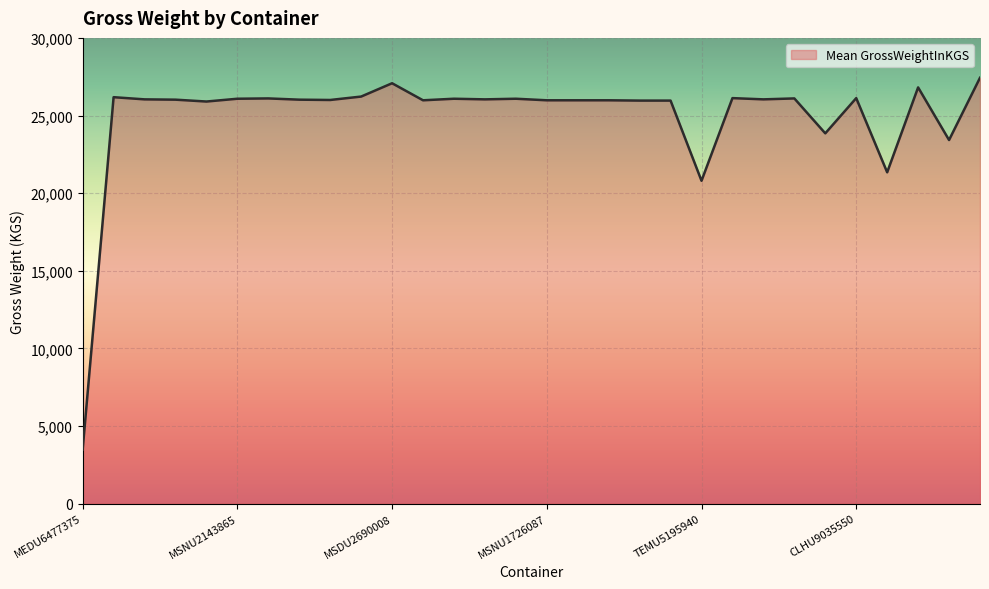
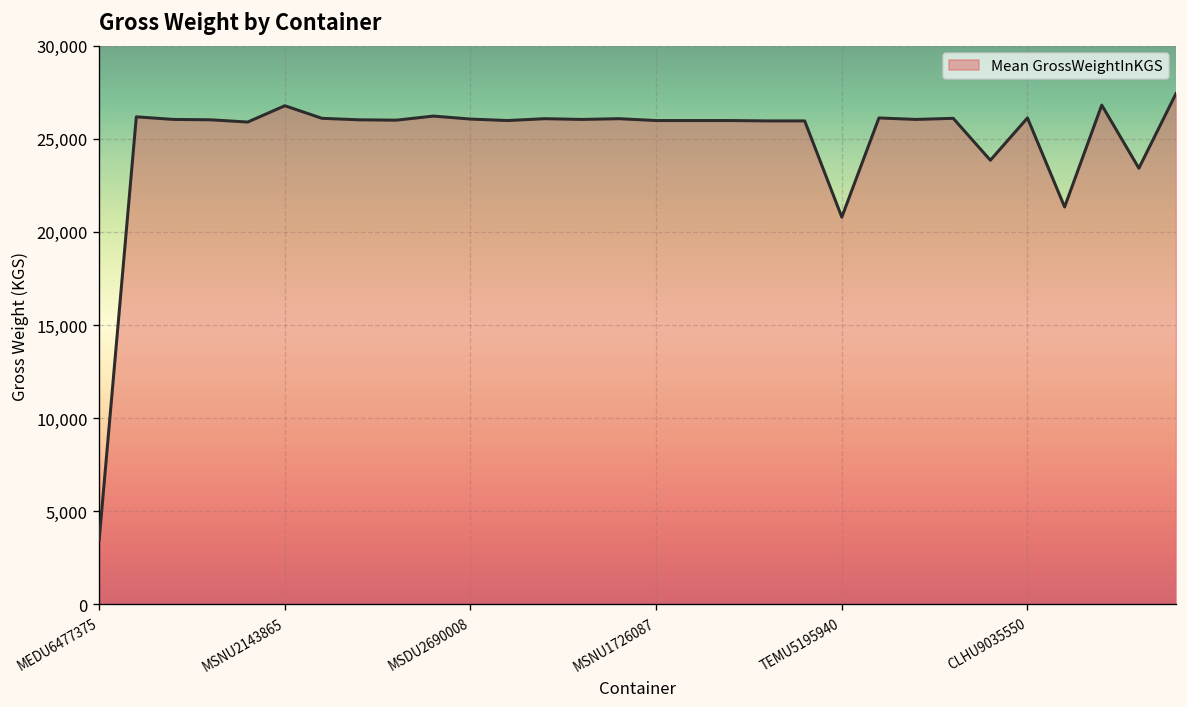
MSNU2143865: 26,100 -> 26,800
MSDU2690008: 27,100 -> 26,100
